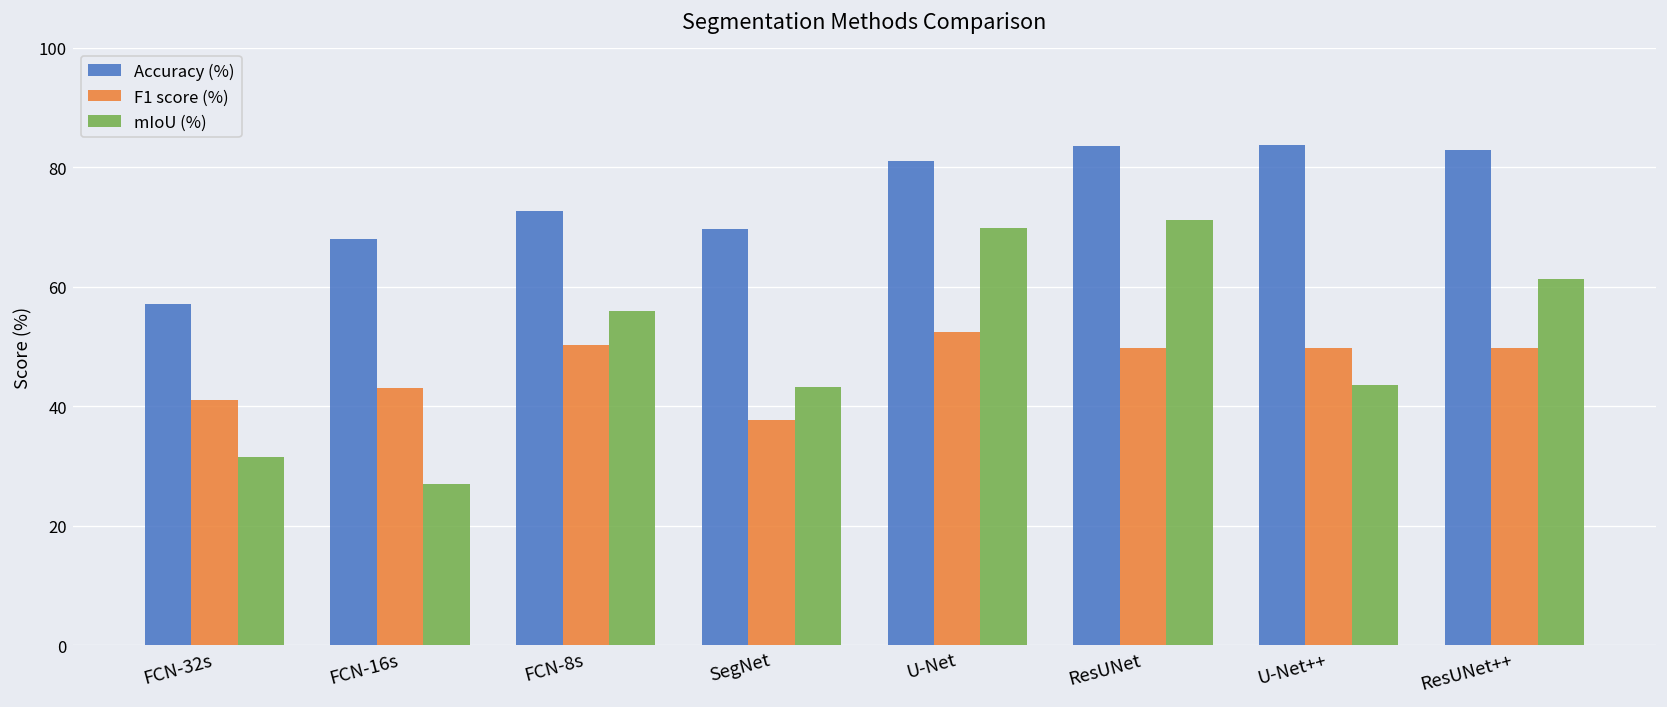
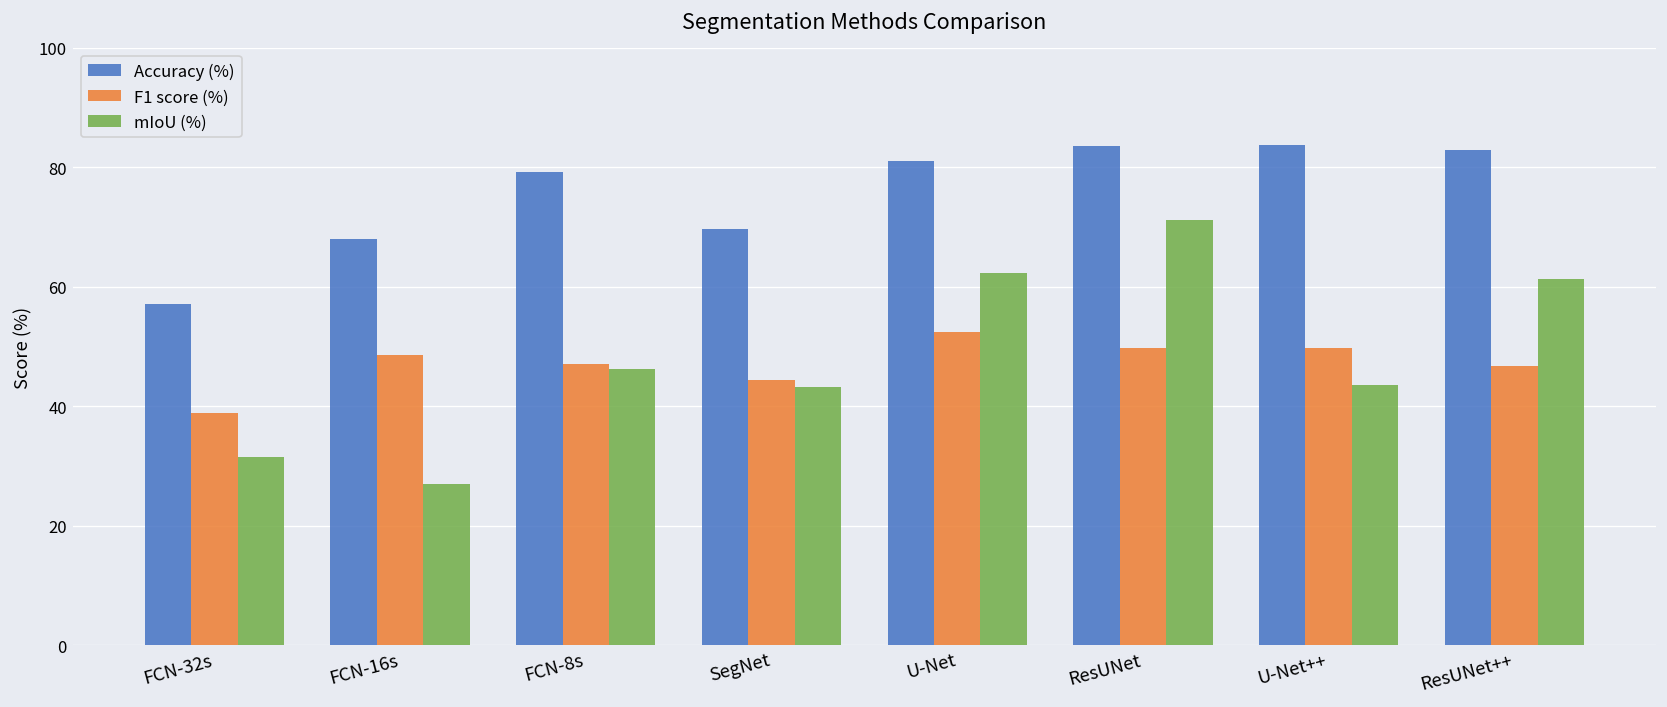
F1 score (%), FCN-32s: 41 -> 39
F1 score (%), FCN-16s: 43 -> 49
Accuracy (%), FCN-8s: 73 -> 79
F1 score (%), FCN-8s: 50 -> 47
mIoU (%), FCN-8s: 56 -> 46
F1 score (%), SegNet: 38 -> 44
mIoU (%), U-Net: 70 -> 62
F1 score (%), ResUNet++: 50 -> 47
